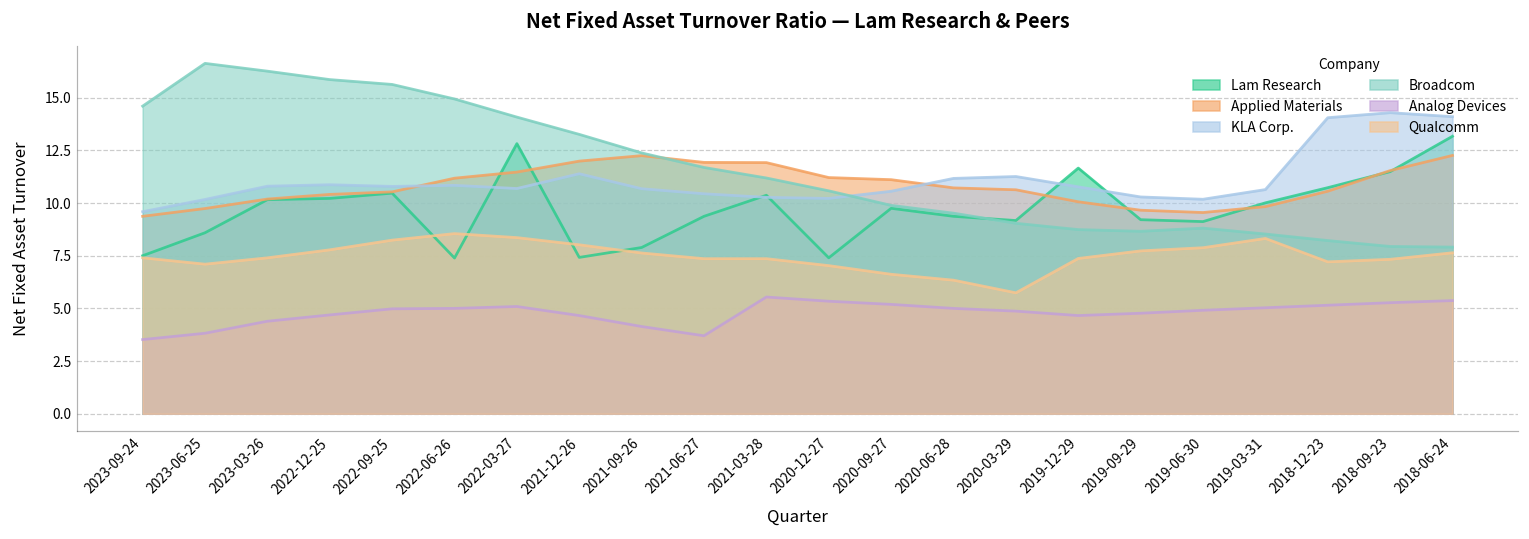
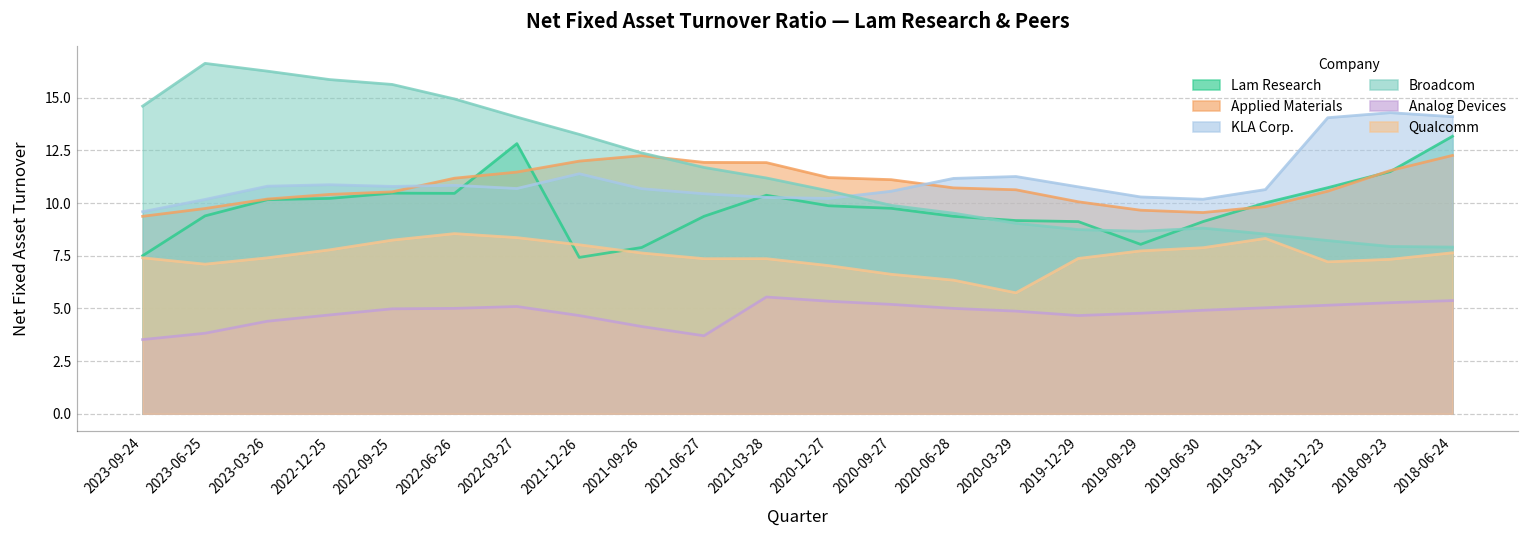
Lam Research, 2023-06-25: 8.6 -> 9.4
Lam Research, 2022-06-26: 7.4 -> 10.5
Lam Research, 2020-12-27: 7.4 -> 9.9
Lam Research, 2019-12-29: 11.7 -> 9.1
Lam Research, 2019-09-29: 9.2 -> 8.0
